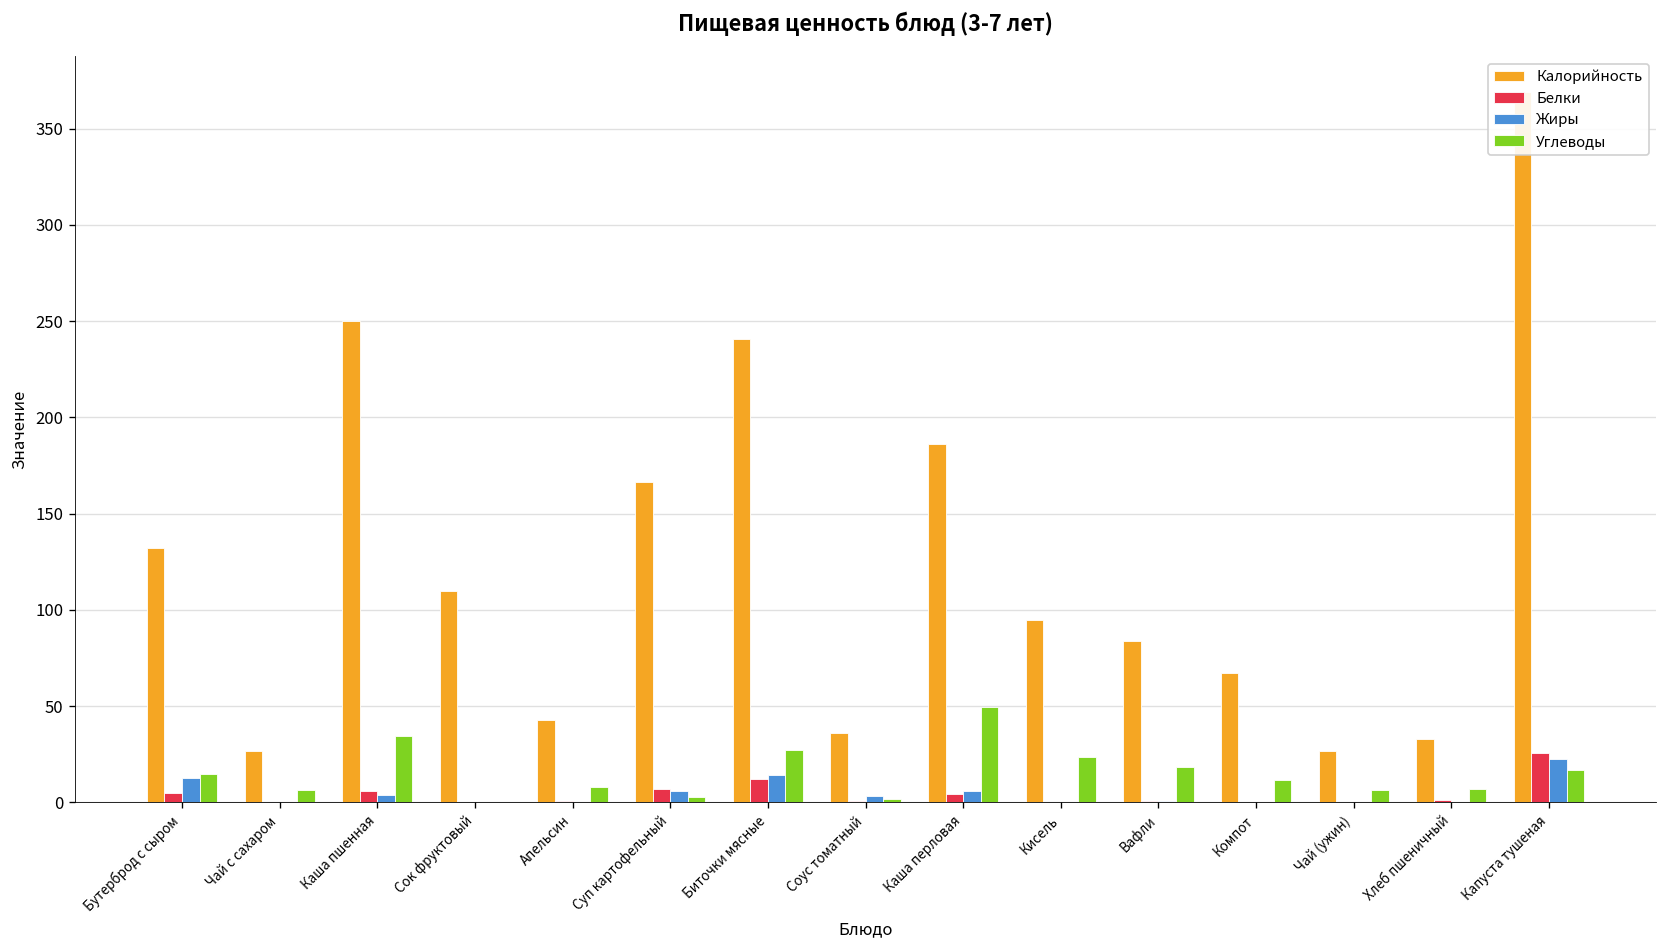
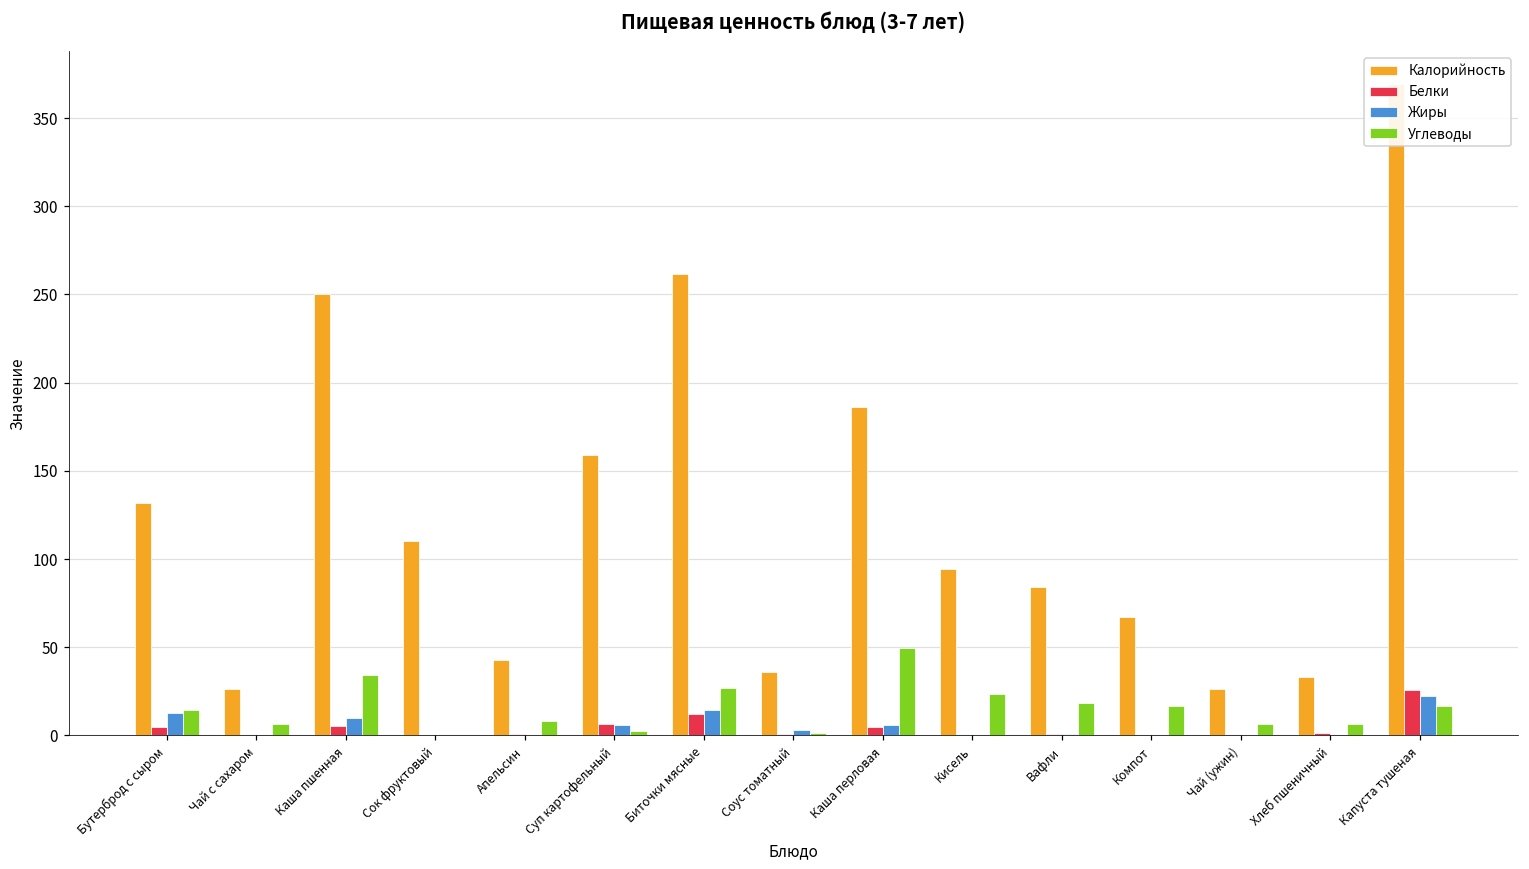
Жиры, Каша пшенная: 4 -> 10
Калорийность, Суп картофельный: 166 -> 159
Калорийность, Биточки мясные: 241 -> 261
Углеводы, Компот: 12 -> 17
